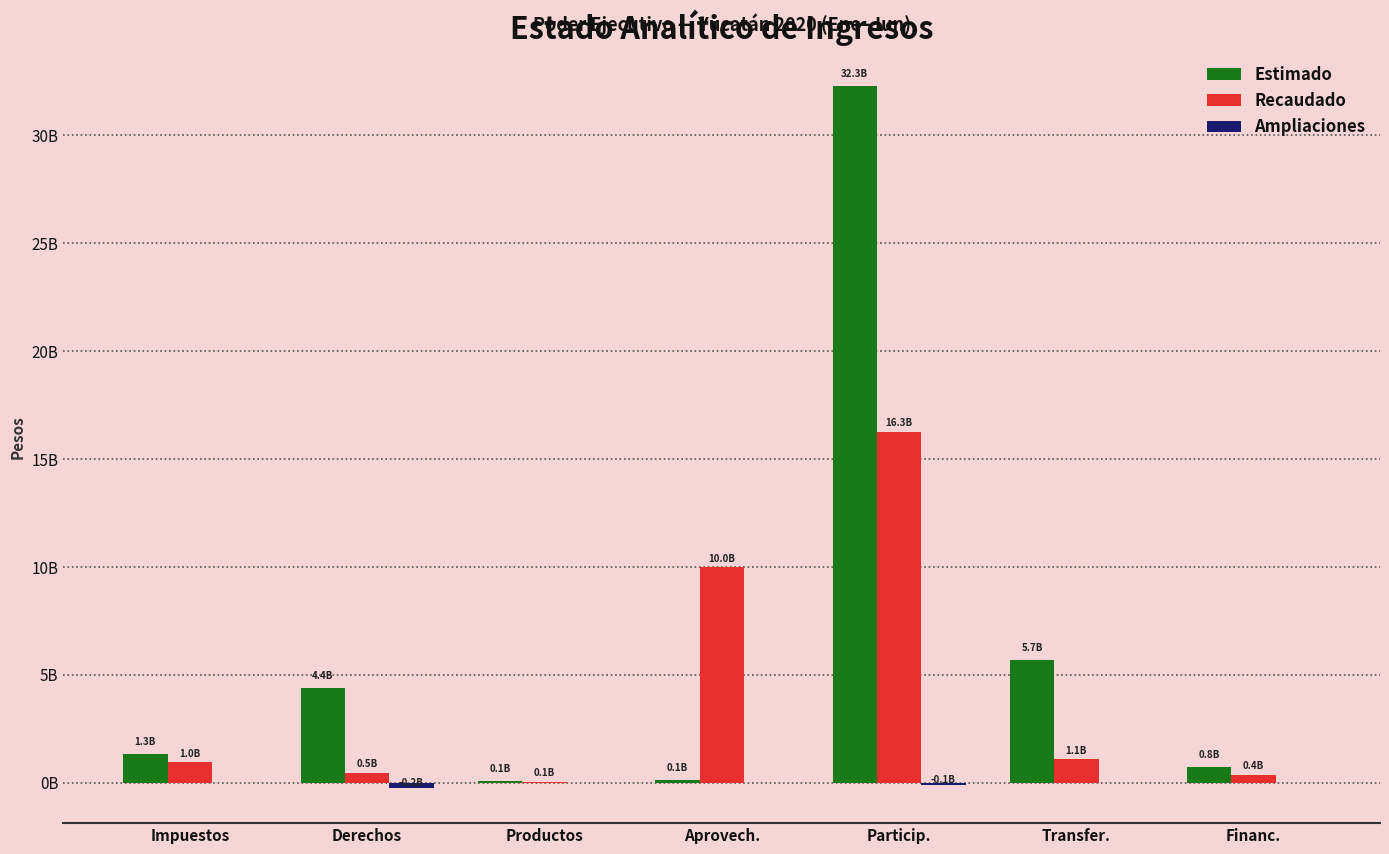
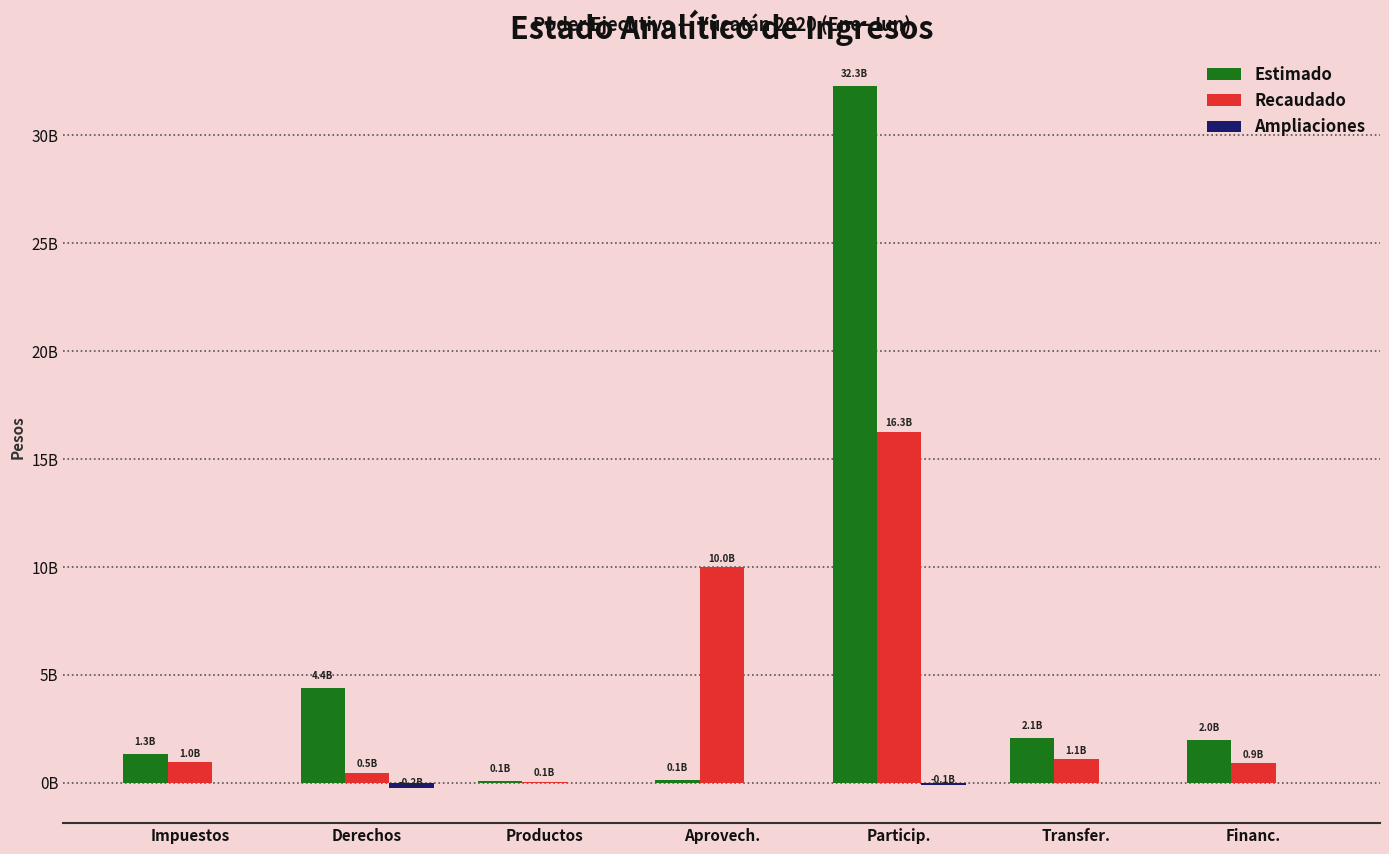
Estimado, Transfer.: 5.7B -> 2.1B
Estimado, Financ.: 0.8B -> 2.0B
Recaudado, Financ.: 0.4B -> 0.9B
